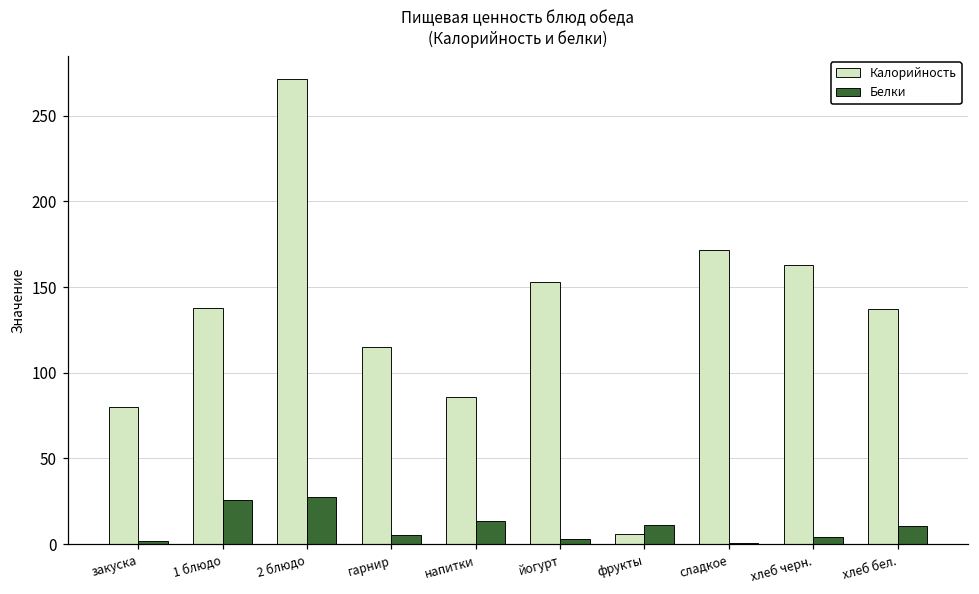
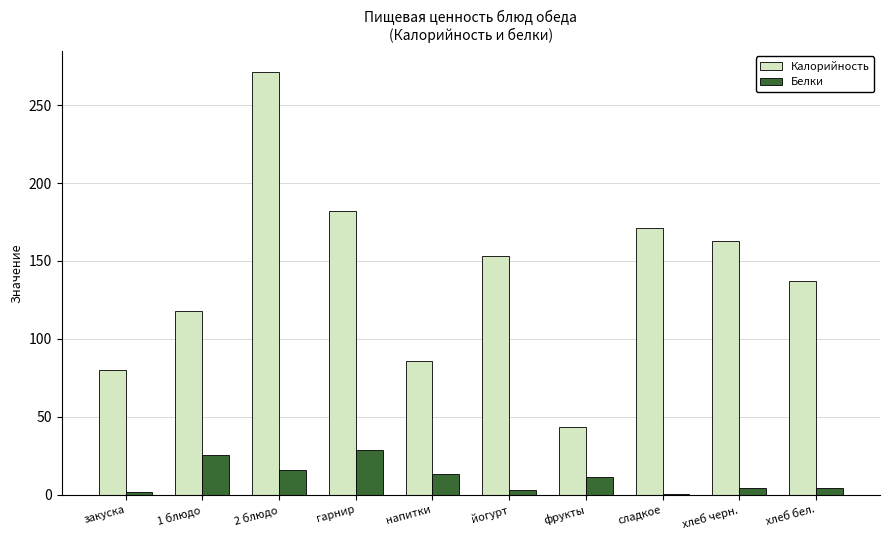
Калорийность, 1 блюдо: 138 -> 118
Белки, 2 блюдо: 27 -> 16
Калорийность, гарнир: 115 -> 182
Белки, гарнир: 5 -> 29
Калорийность, фрукты: 6 -> 43
Белки, хлеб бел.: 11 -> 4
